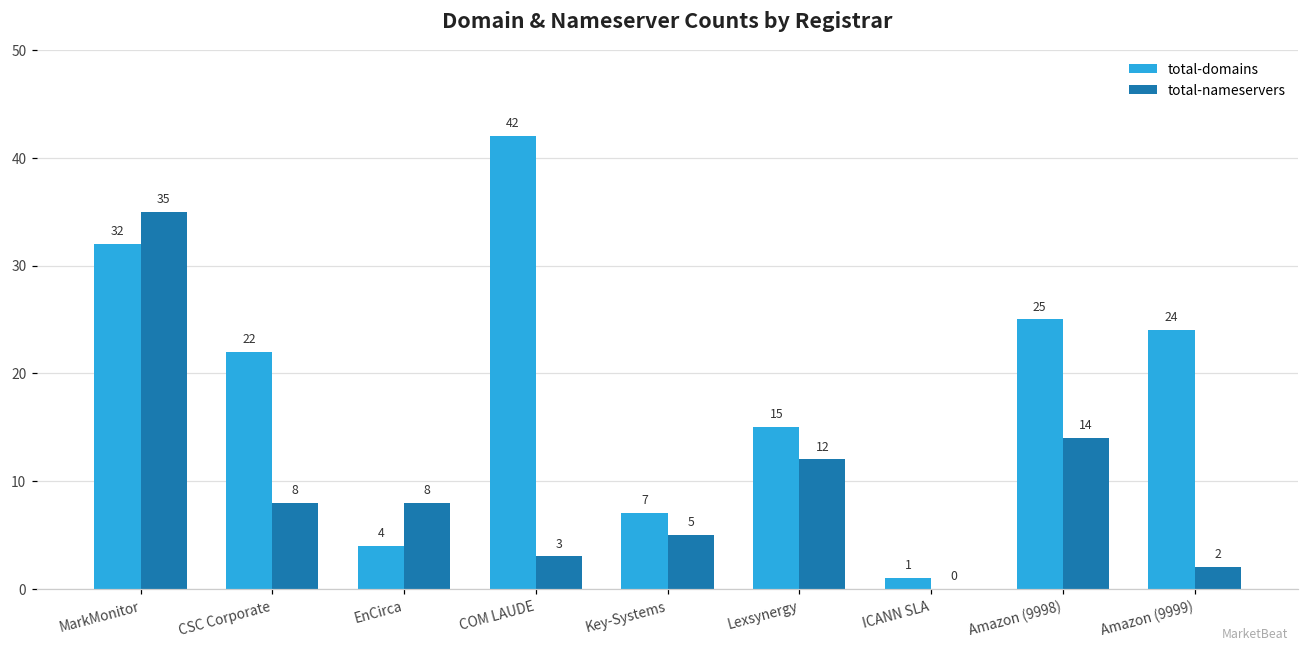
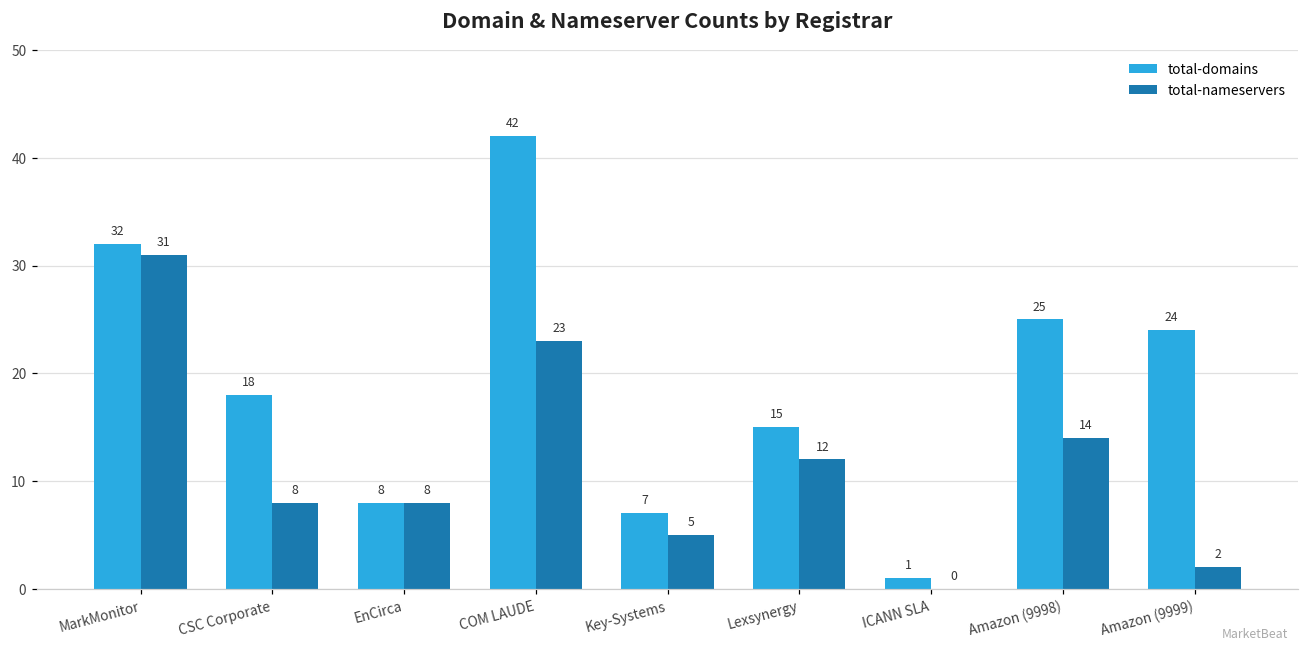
total-nameservers, MarkMonitor: 35 -> 31
total-domains, CSC Corporate: 22 -> 18
total-domains, EnCirca: 4 -> 8
total-nameservers, COM LAUDE: 3 -> 23
